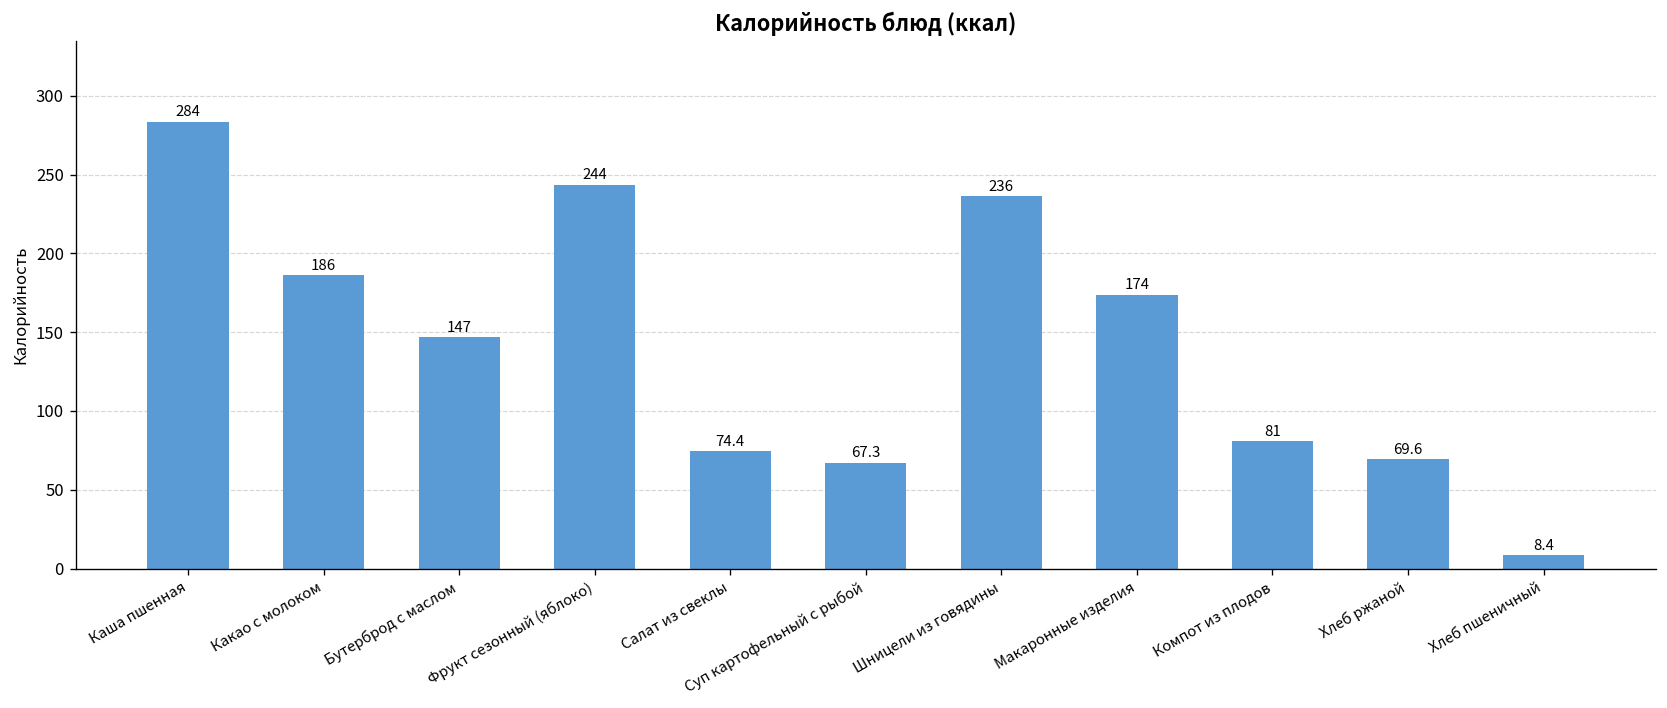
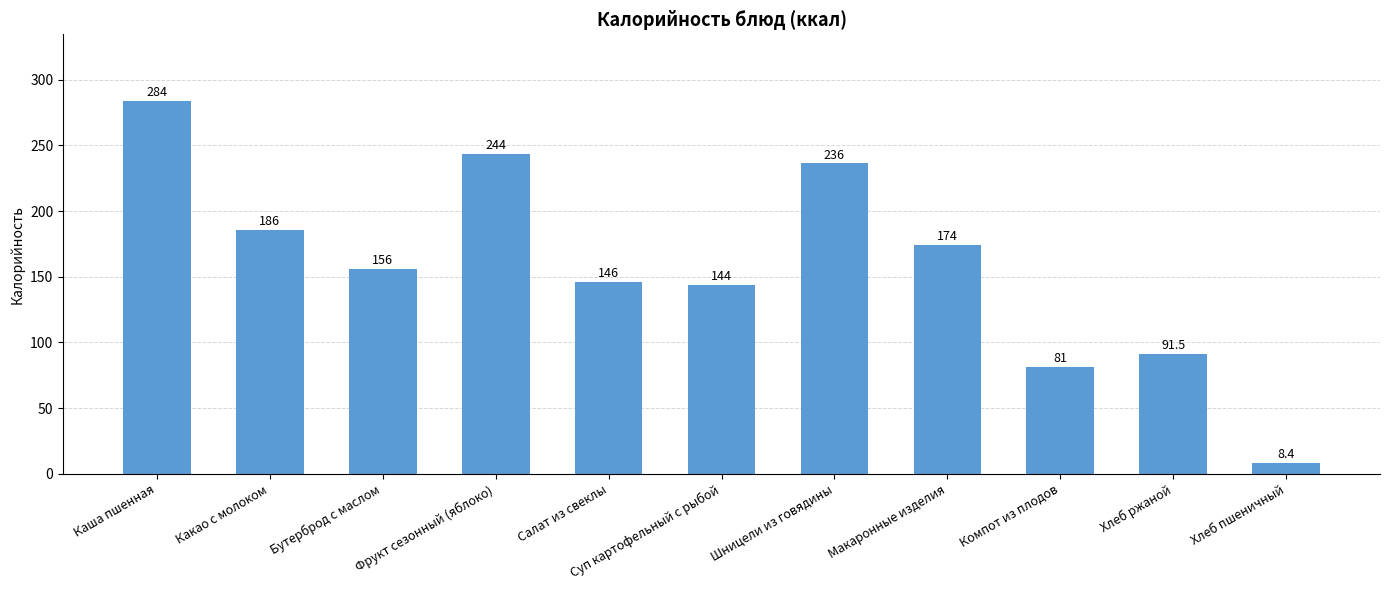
Бутерброд с маслом: 147 -> 156
Салат из свеклы: 74.4 -> 146
Суп картофельный с рыбой: 67.3 -> 144
Хлеб ржаной: 69.6 -> 91.5
